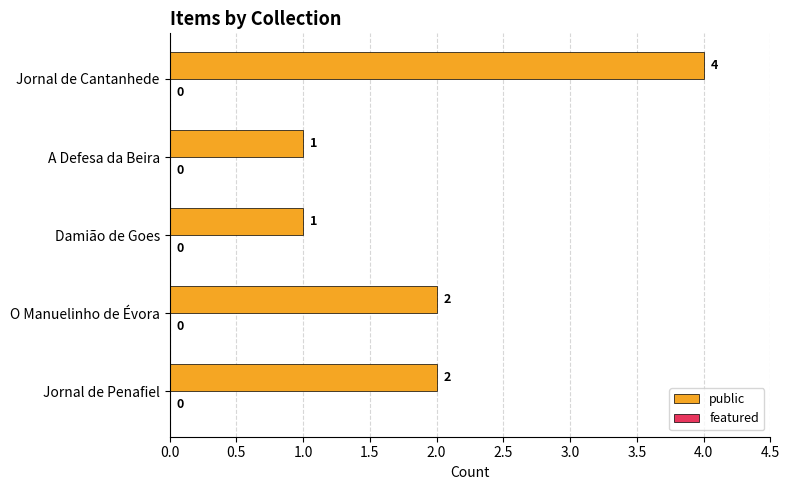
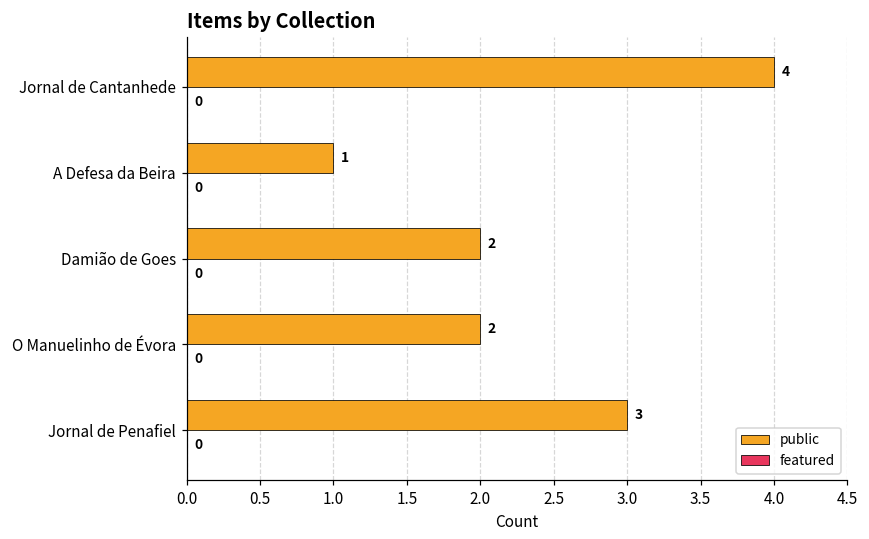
public, Damião de Goes: 1 -> 2
public, Jornal de Penafiel: 2 -> 3
